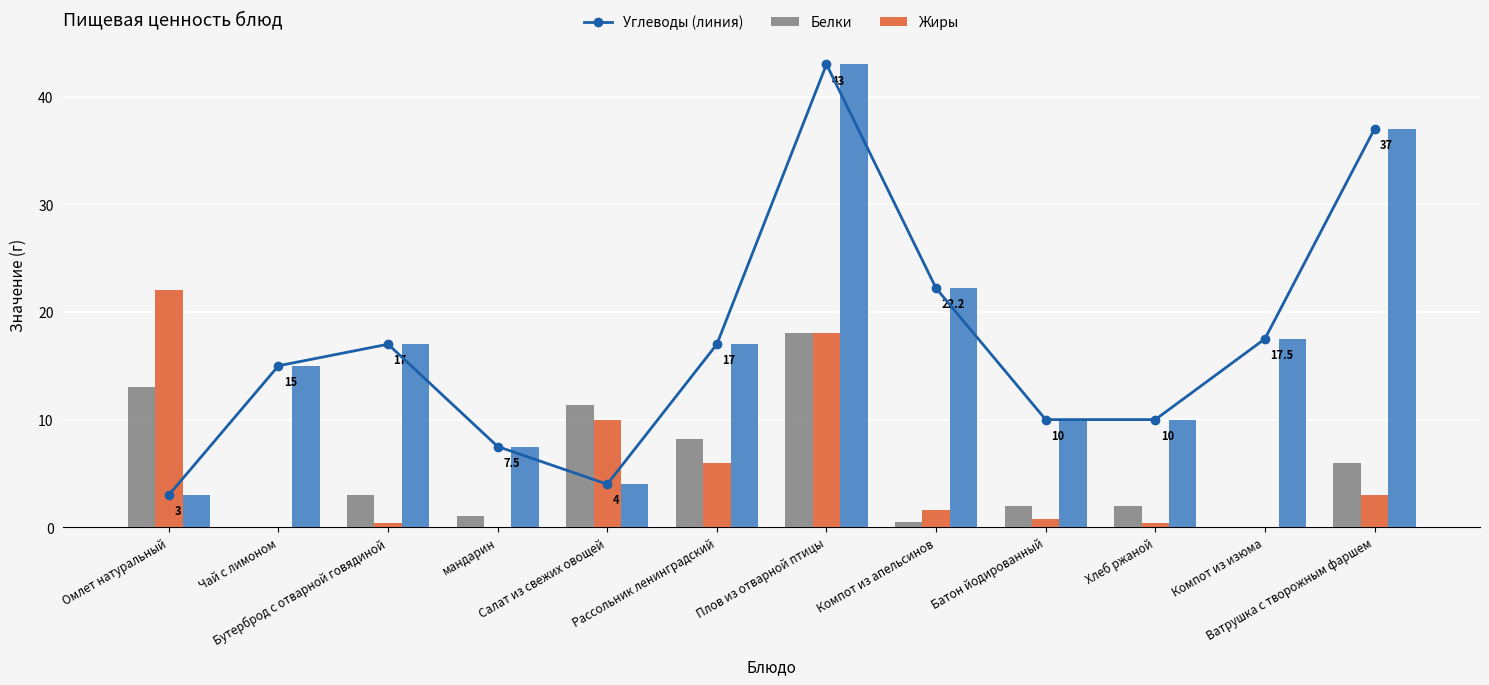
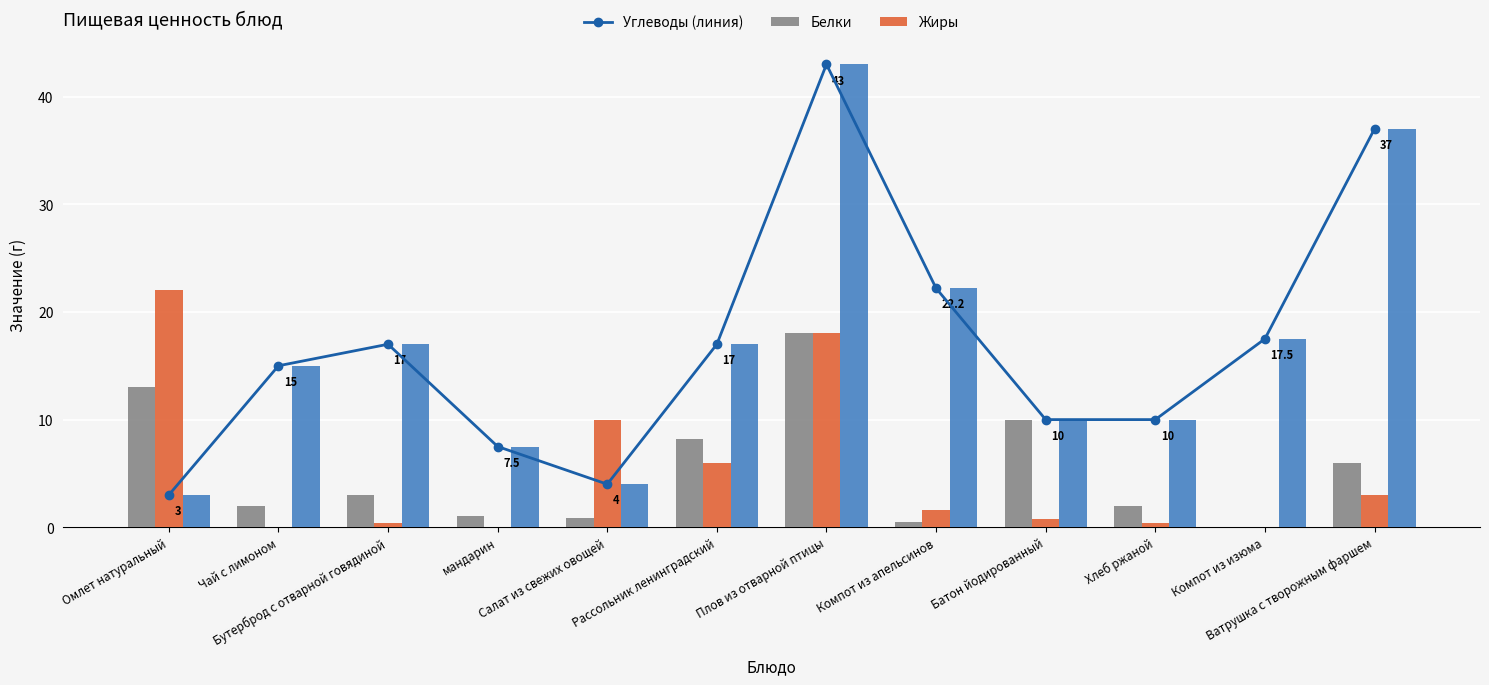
Белки, Чай с лимоном: 0 -> 2
Белки, Салат из свежих овощей: 11.3 -> 0.9
Белки, Батон йодированный: 2 -> 10
